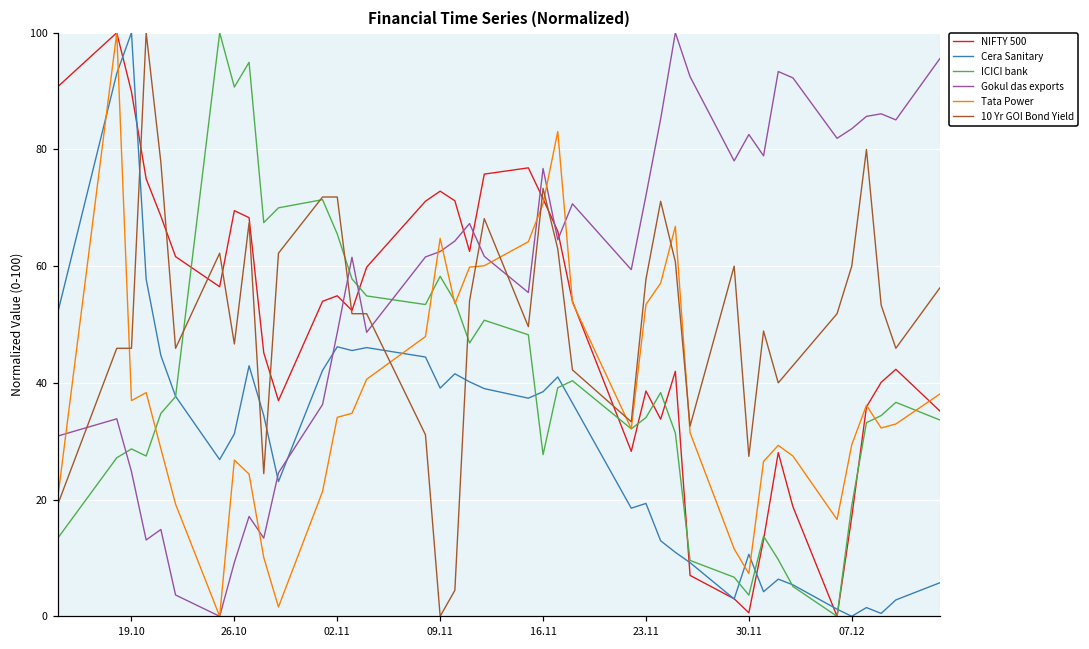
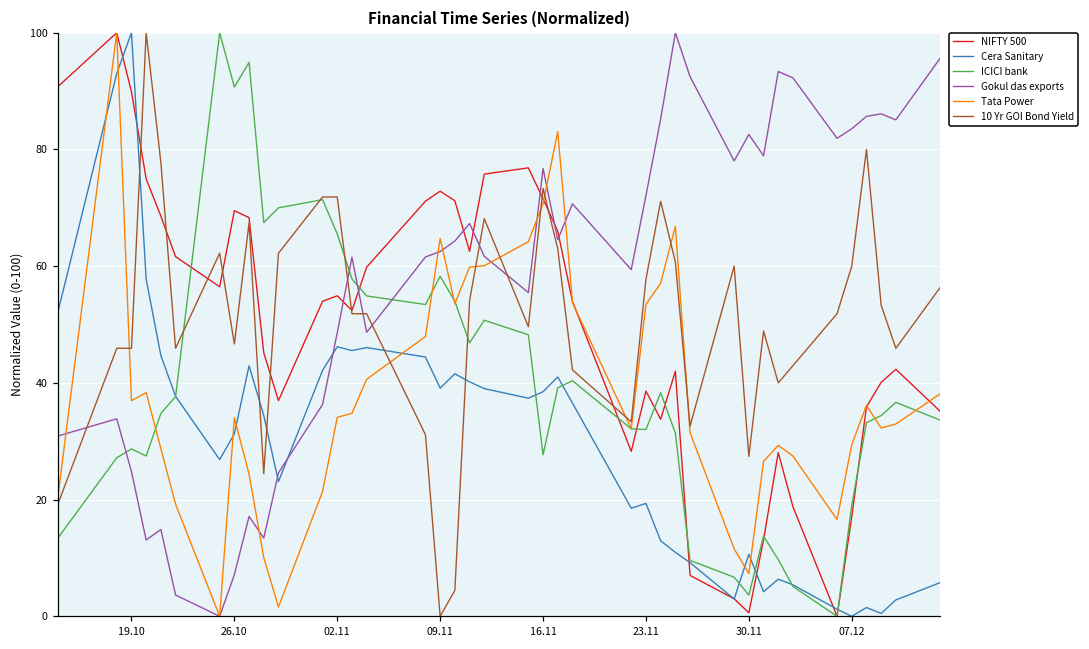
Gokul das exports, 26.10: 9 -> 7
Tata Power, 26.10: 27 -> 34
ICICI bank, 23.11: 34 -> 32
